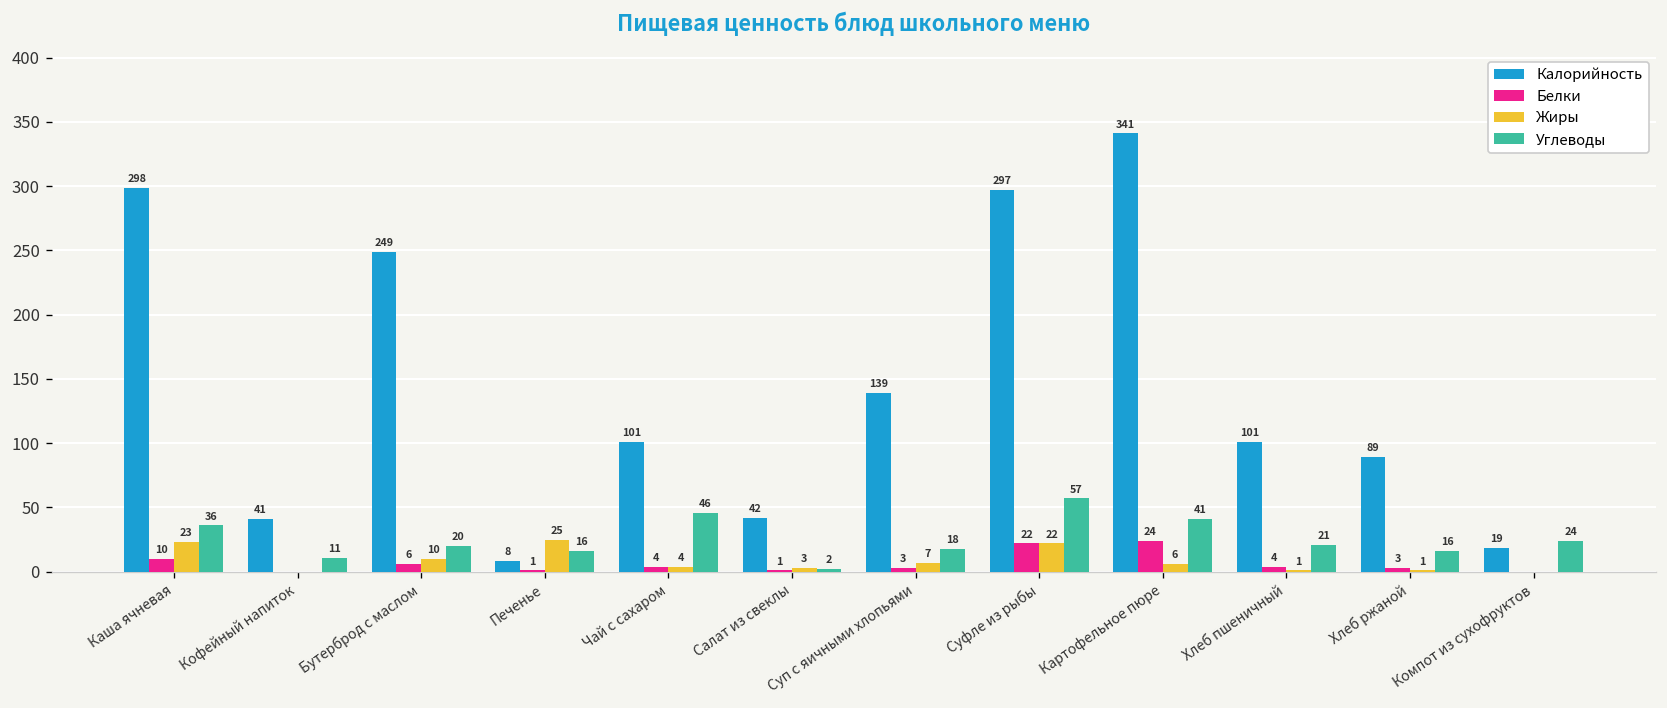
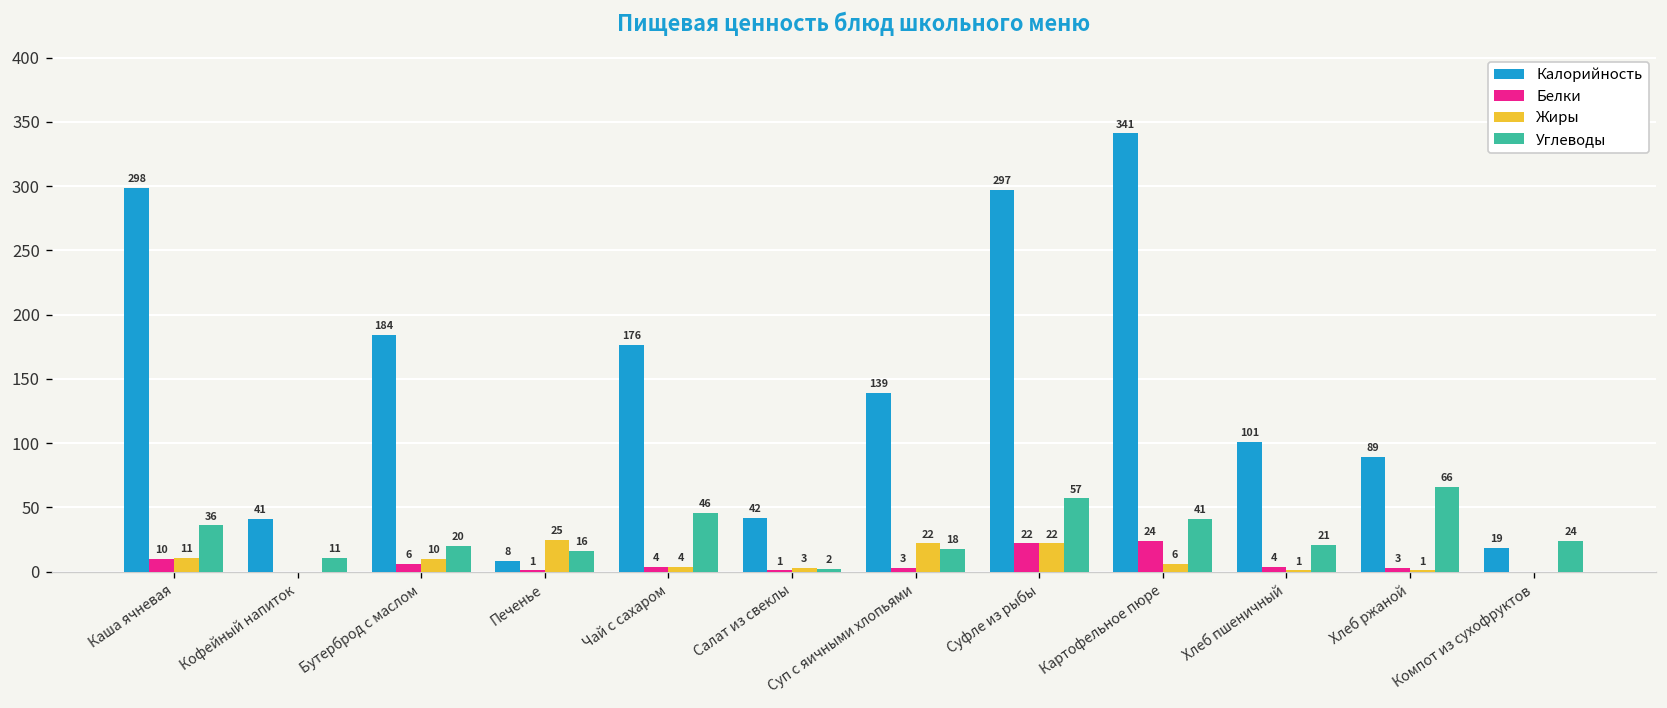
Жиры, Каша ячневая: 23 -> 11
Калорийность, Бутерброд с маслом: 249 -> 184
Калорийность, Чай с сахаром: 101 -> 176
Жиры, Суп с яичными хлопьями: 7 -> 22
Углеводы, Хлеб ржаной: 16 -> 66
